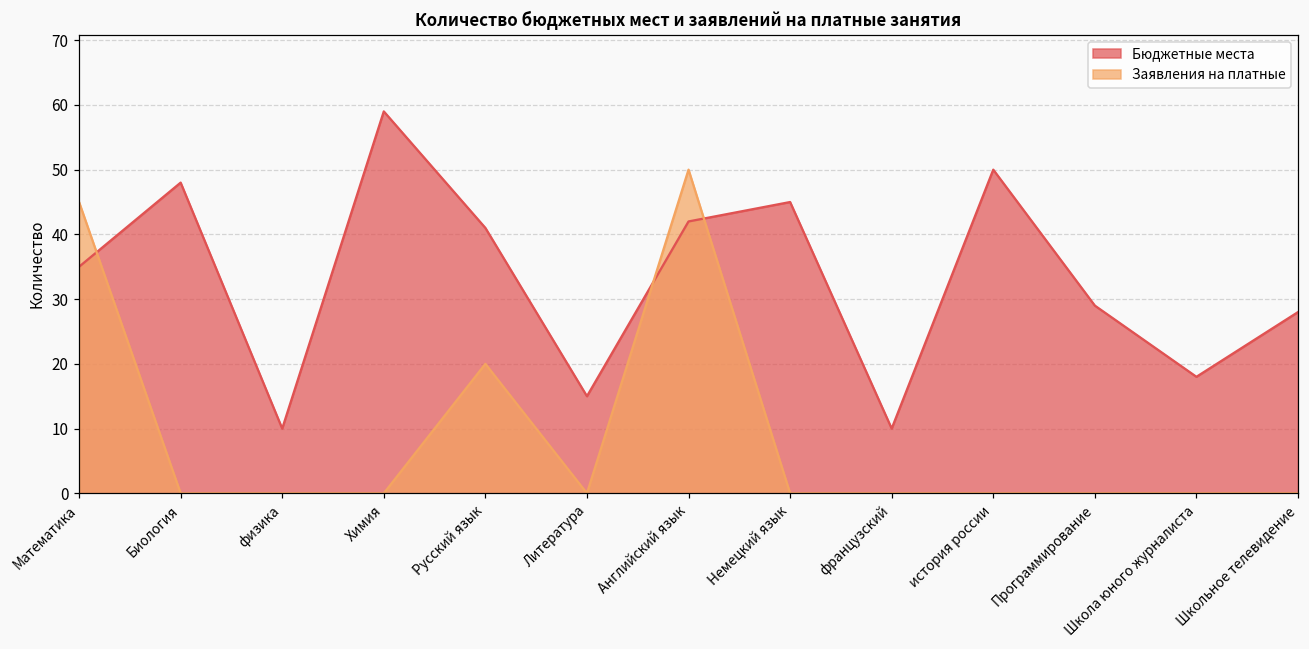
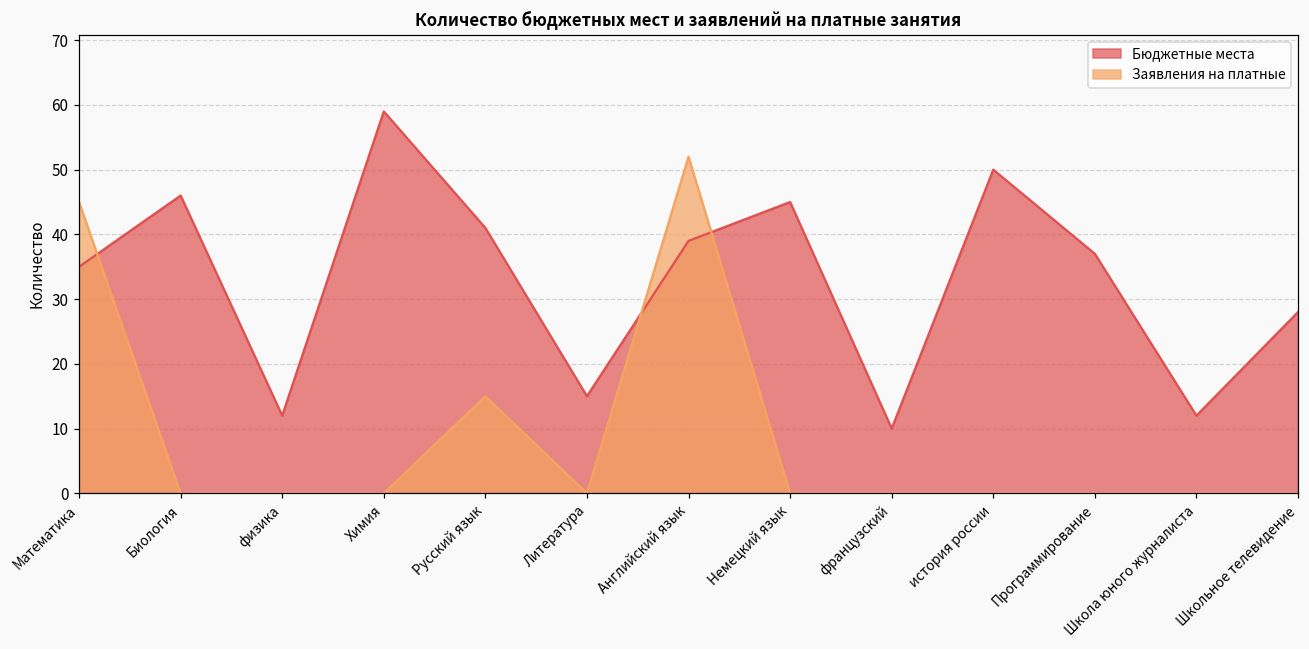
Бюджетные места, Биология: 48 -> 46
Бюджетные места, физика: 10 -> 12
Заявления на платные, Русский язык: 20 -> 15
Бюджетные места, Английский язык: 42 -> 39
Заявления на платные, Английский язык: 50 -> 52
Бюджетные места, Программирование: 29 -> 37
Бюджетные места, Школа юного журналиста: 18 -> 12
